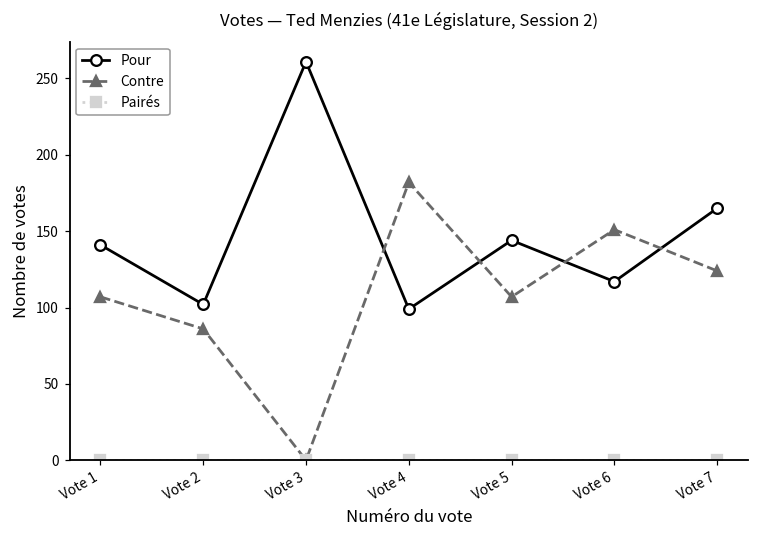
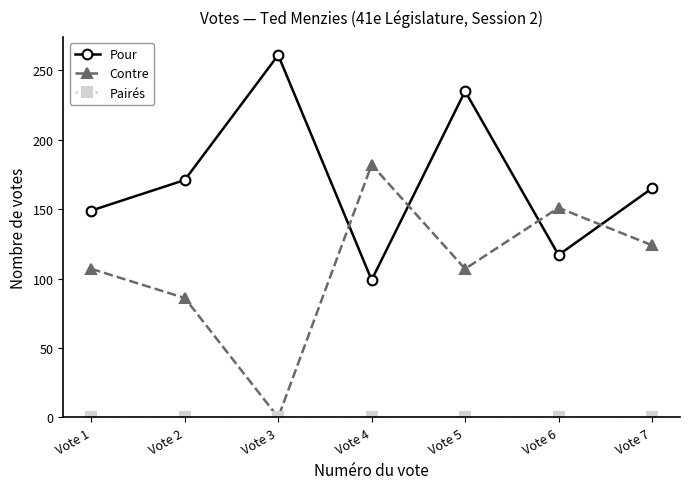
Pour, Vote 1: 141 -> 149
Pour, Vote 2: 102 -> 171
Pour, Vote 5: 144 -> 235
